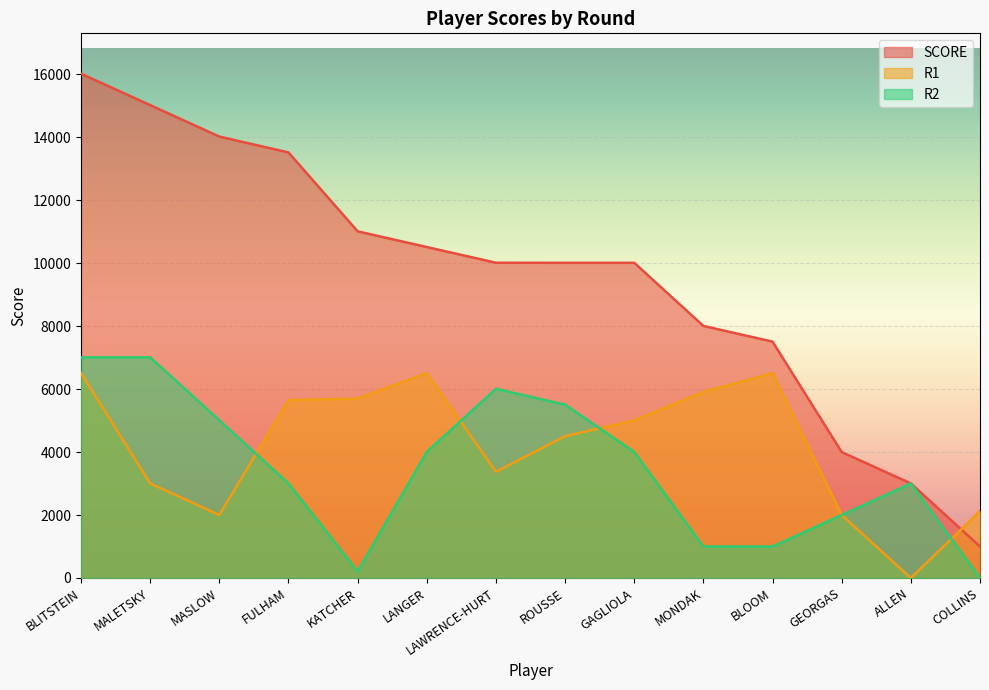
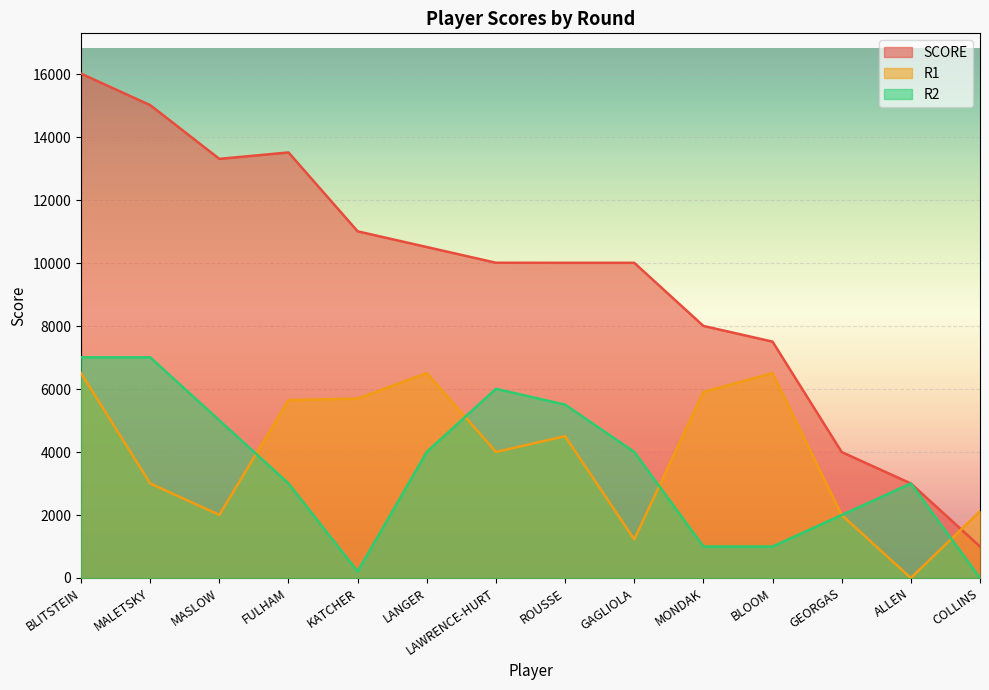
SCORE, MASLOW: 14000 -> 13300
R1, LAWRENCE-HURT: 3400 -> 4000
R1, GAGLIOLA: 5000 -> 1200
